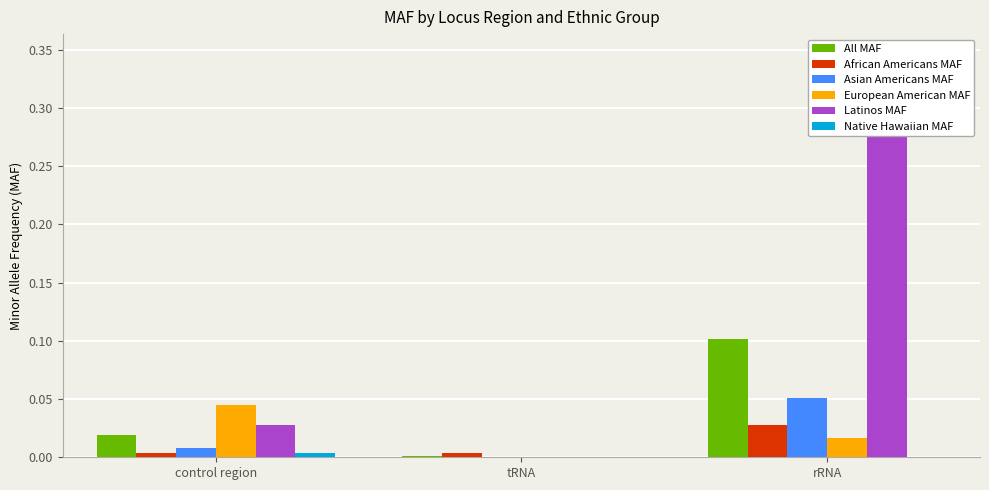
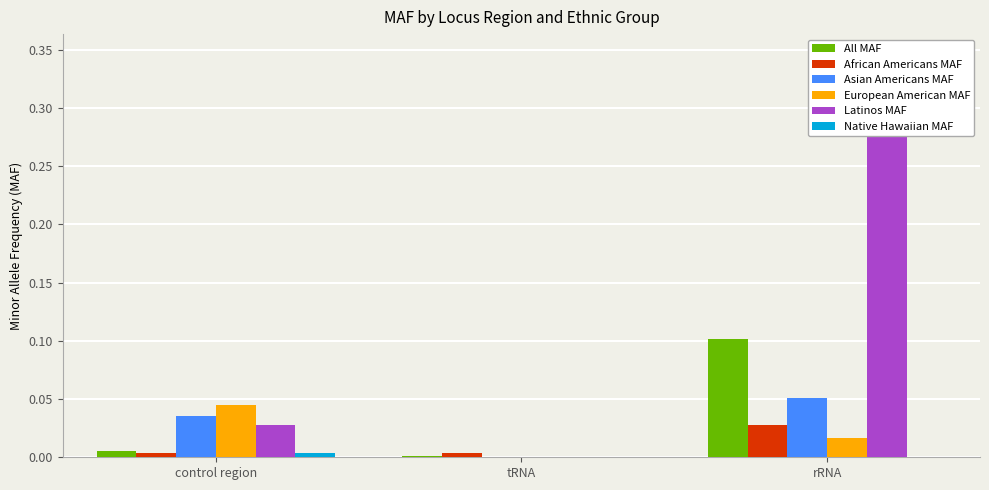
All MAF, control region: 0.019 -> 0.006
Asian Americans MAF, control region: 0.008 -> 0.036
